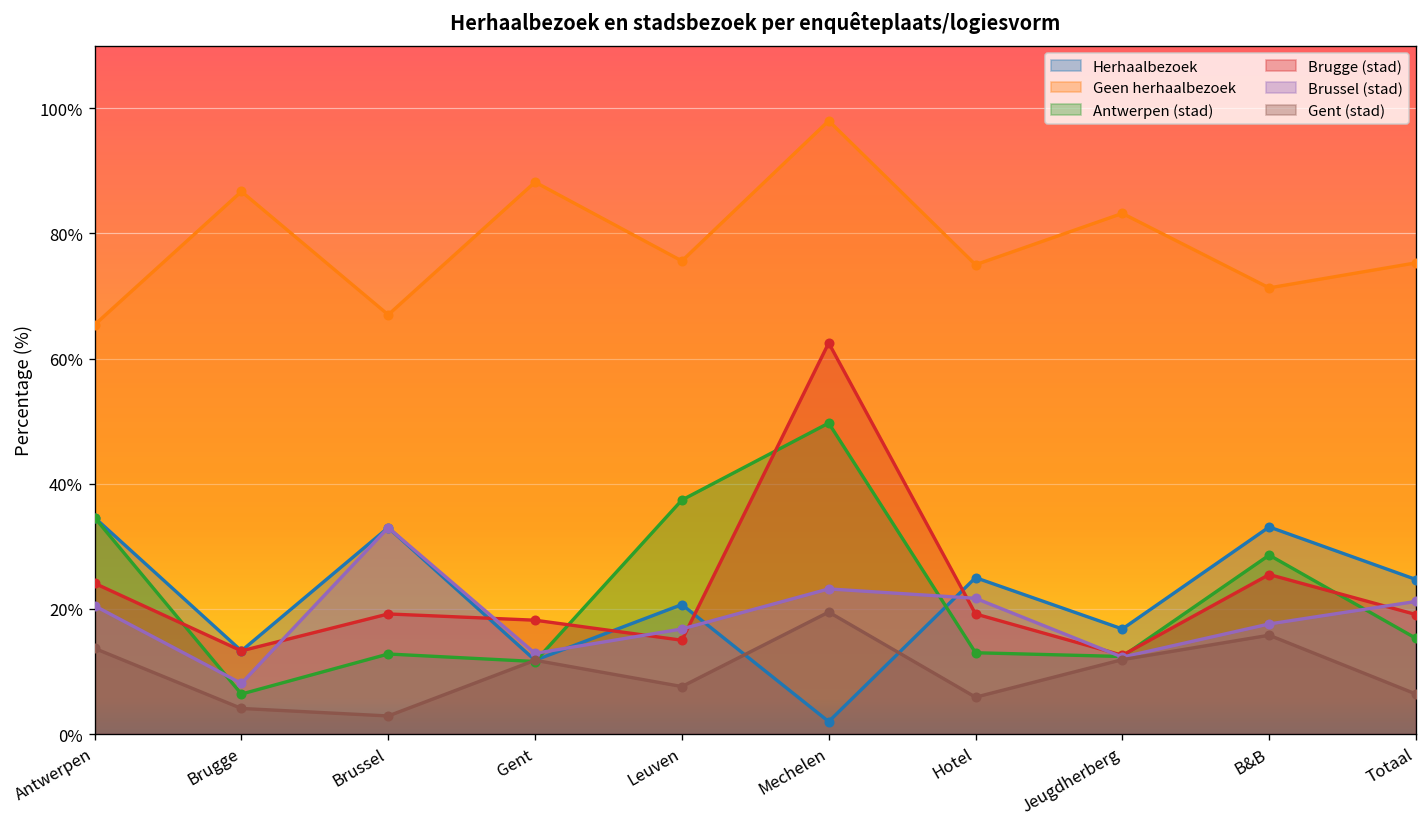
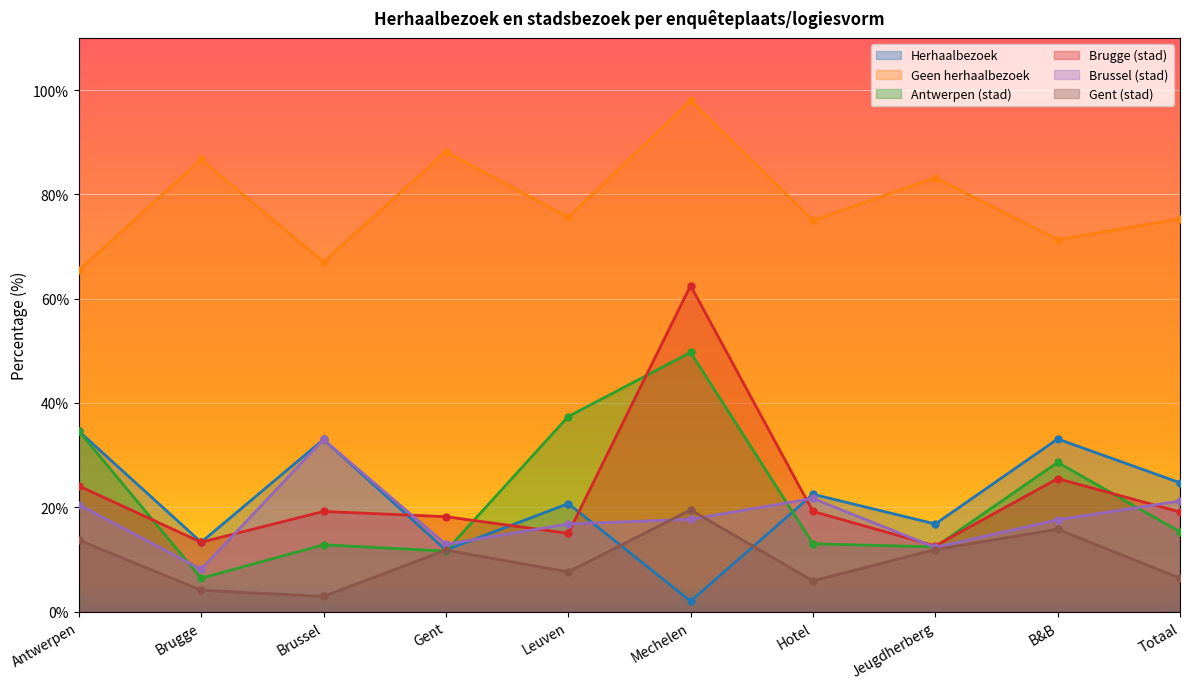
Brussel (stad), Mechelen: 23% -> 18%
Herhaalbezoek, Hotel: 25% -> 23%
